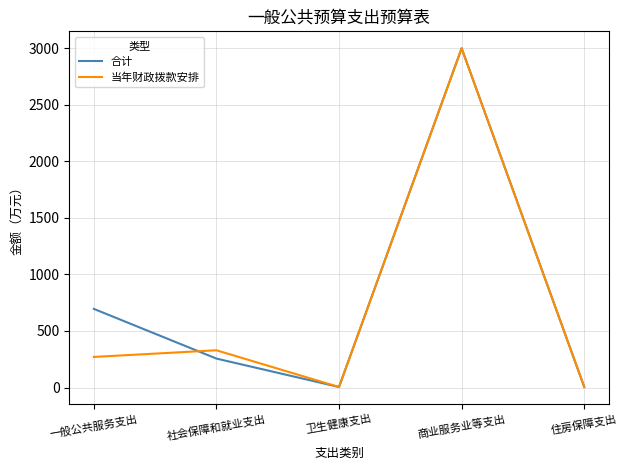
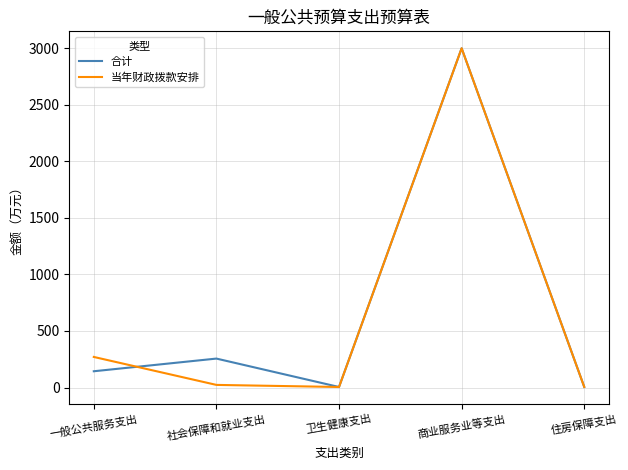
合计, 一般公共服务支出: 700 -> 140
当年财政拨款安排, 社会保障和就业支出: 330 -> 20
